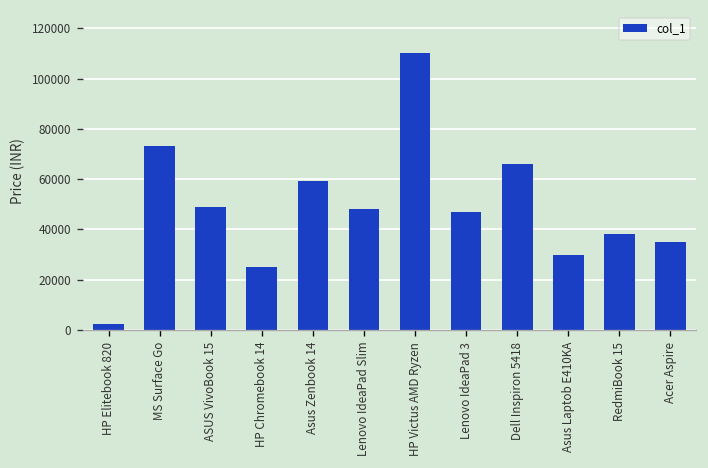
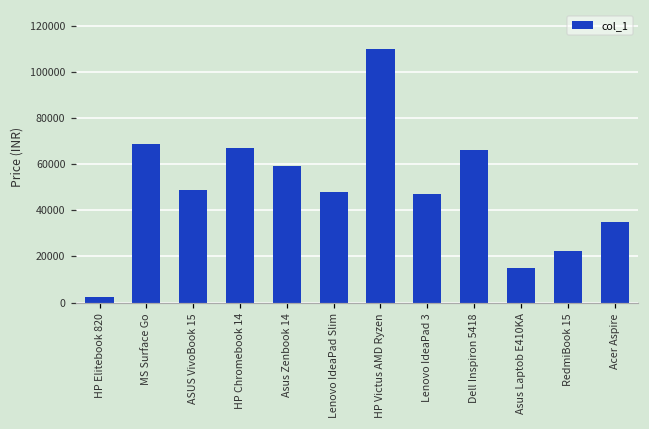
MS Surface Go: 73000 -> 69000
HP Chromebook 14: 25000 -> 67000
Asus Laptob E410KA: 30000 -> 15000
RedmiBook 15: 38000 -> 22000
